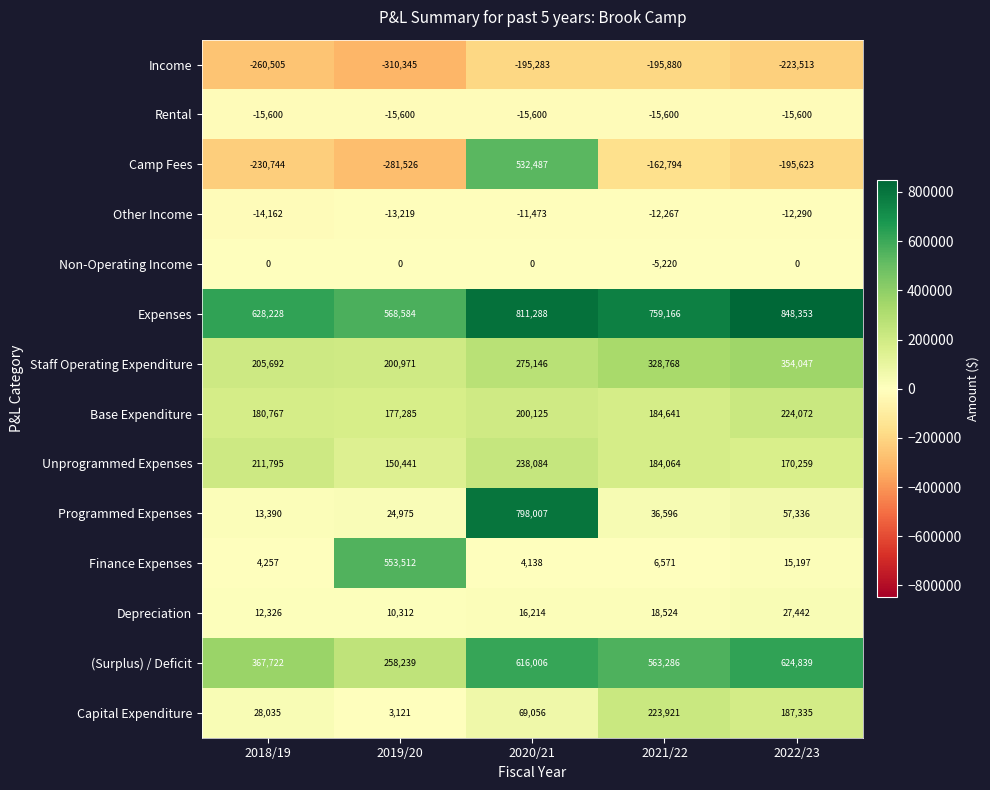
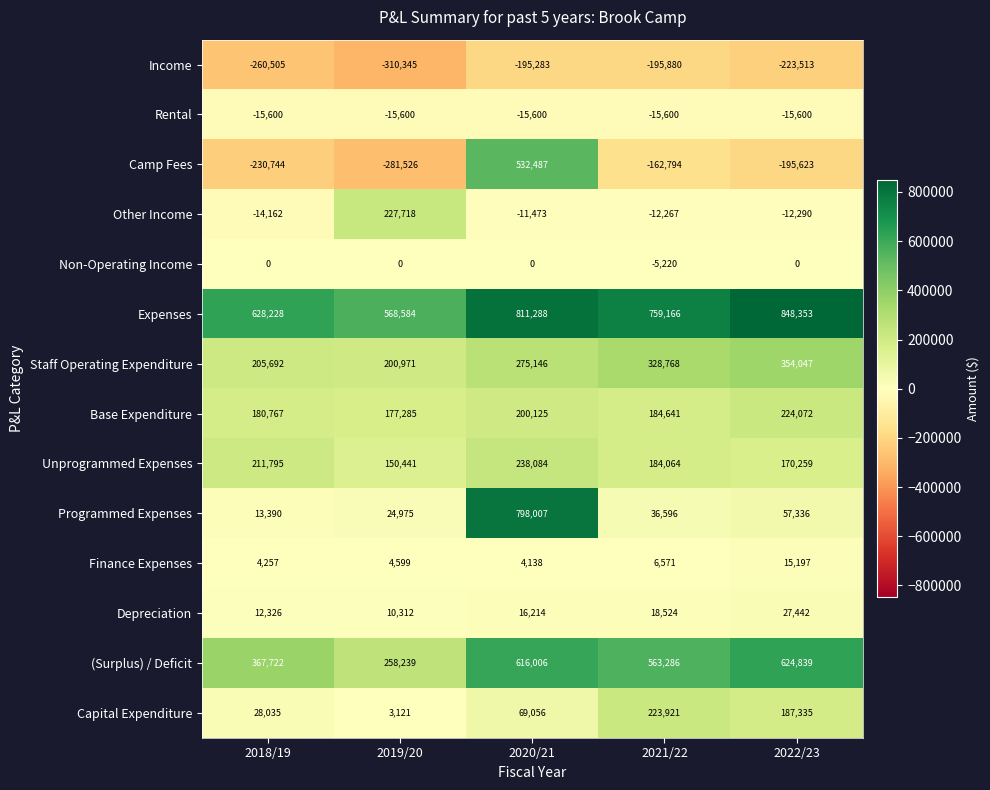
Other Income, 2019/20: -13,219 -> 227,718
Finance Expenses, 2019/20: 553,512 -> 4,599
